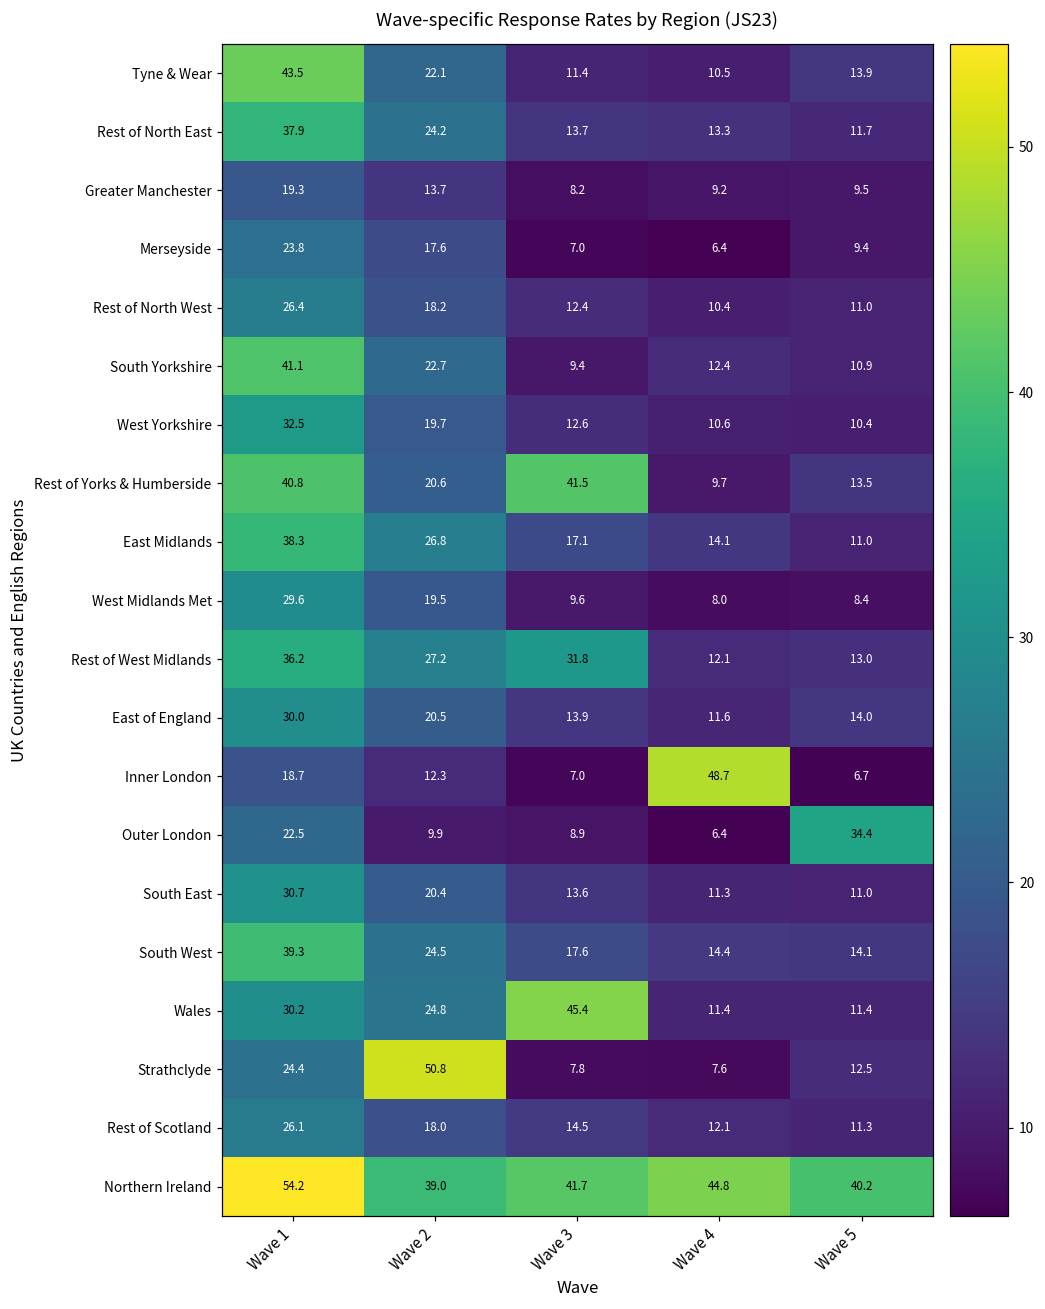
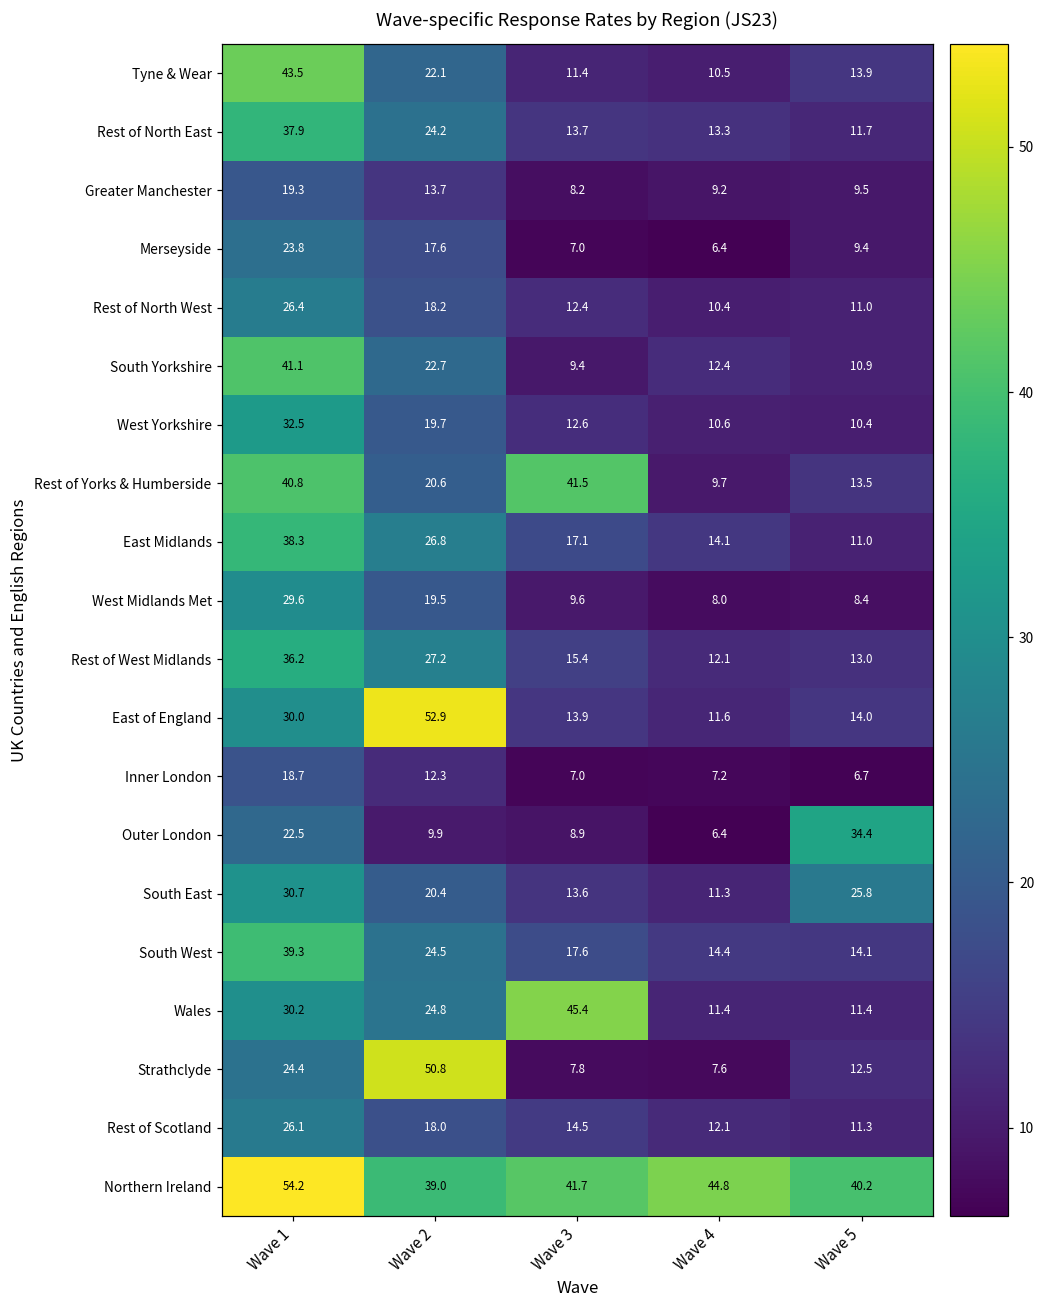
Rest of West Midlands, Wave 3: 31.8 -> 15.4
East of England, Wave 2: 20.5 -> 52.9
Inner London, Wave 4: 48.7 -> 7.2
South East, Wave 5: 11.0 -> 25.8
